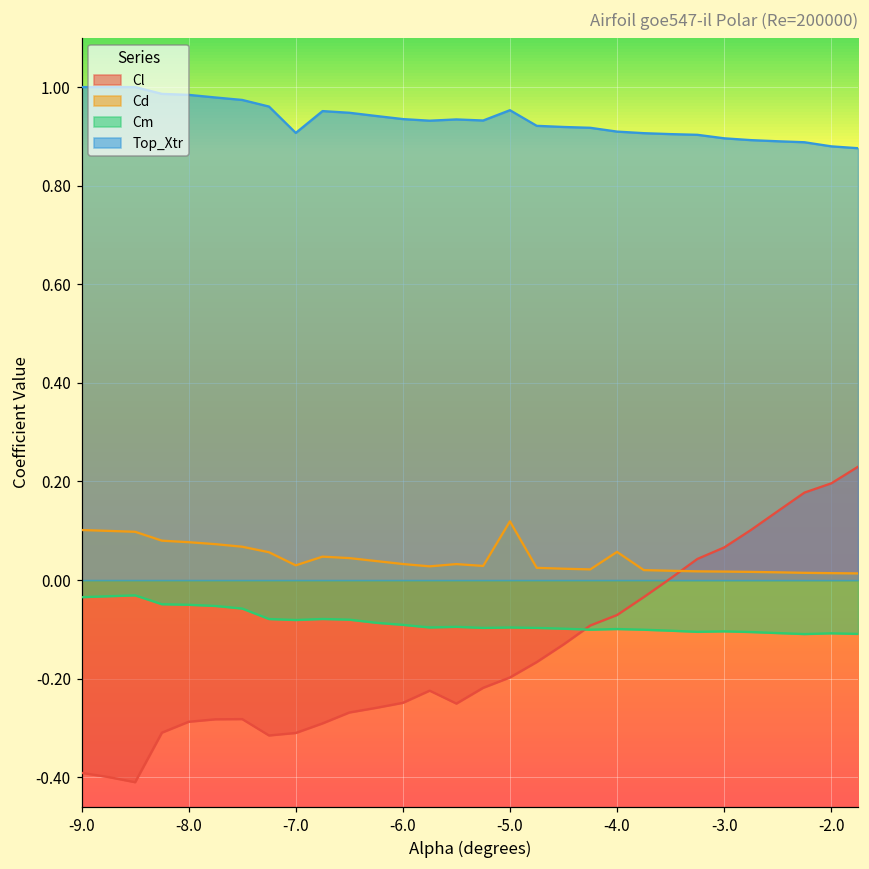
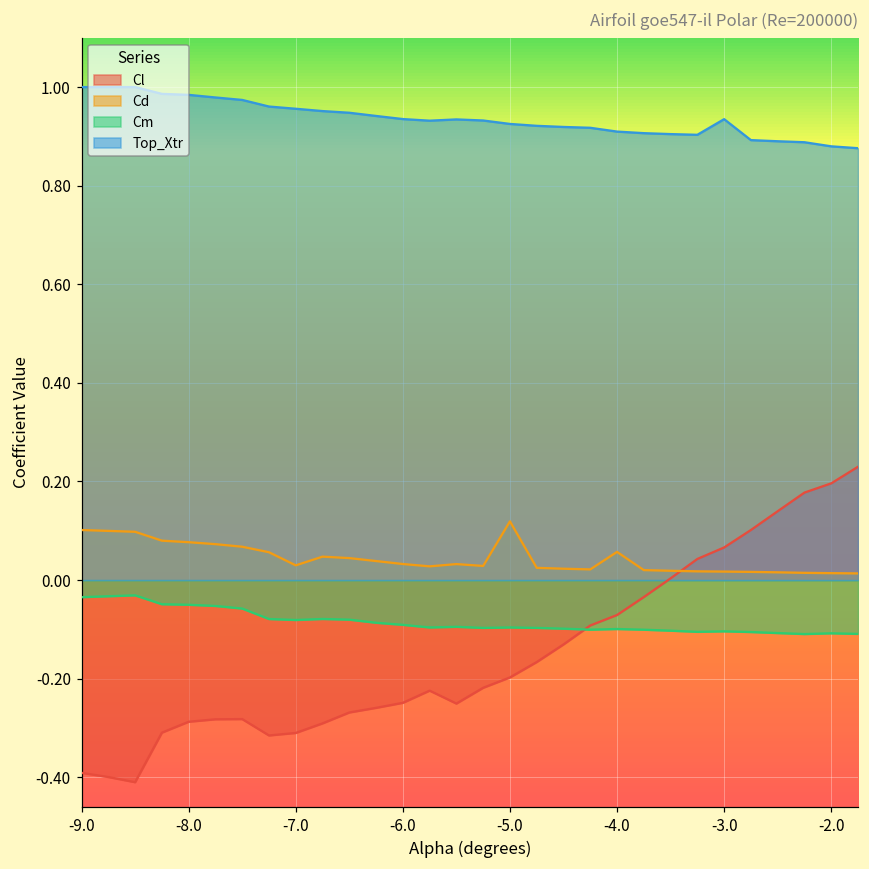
Top_Xtr, -7.0: 0.91 -> 0.96
Top_Xtr, -5.0: 0.95 -> 0.93
Top_Xtr, -3.0: 0.90 -> 0.93
